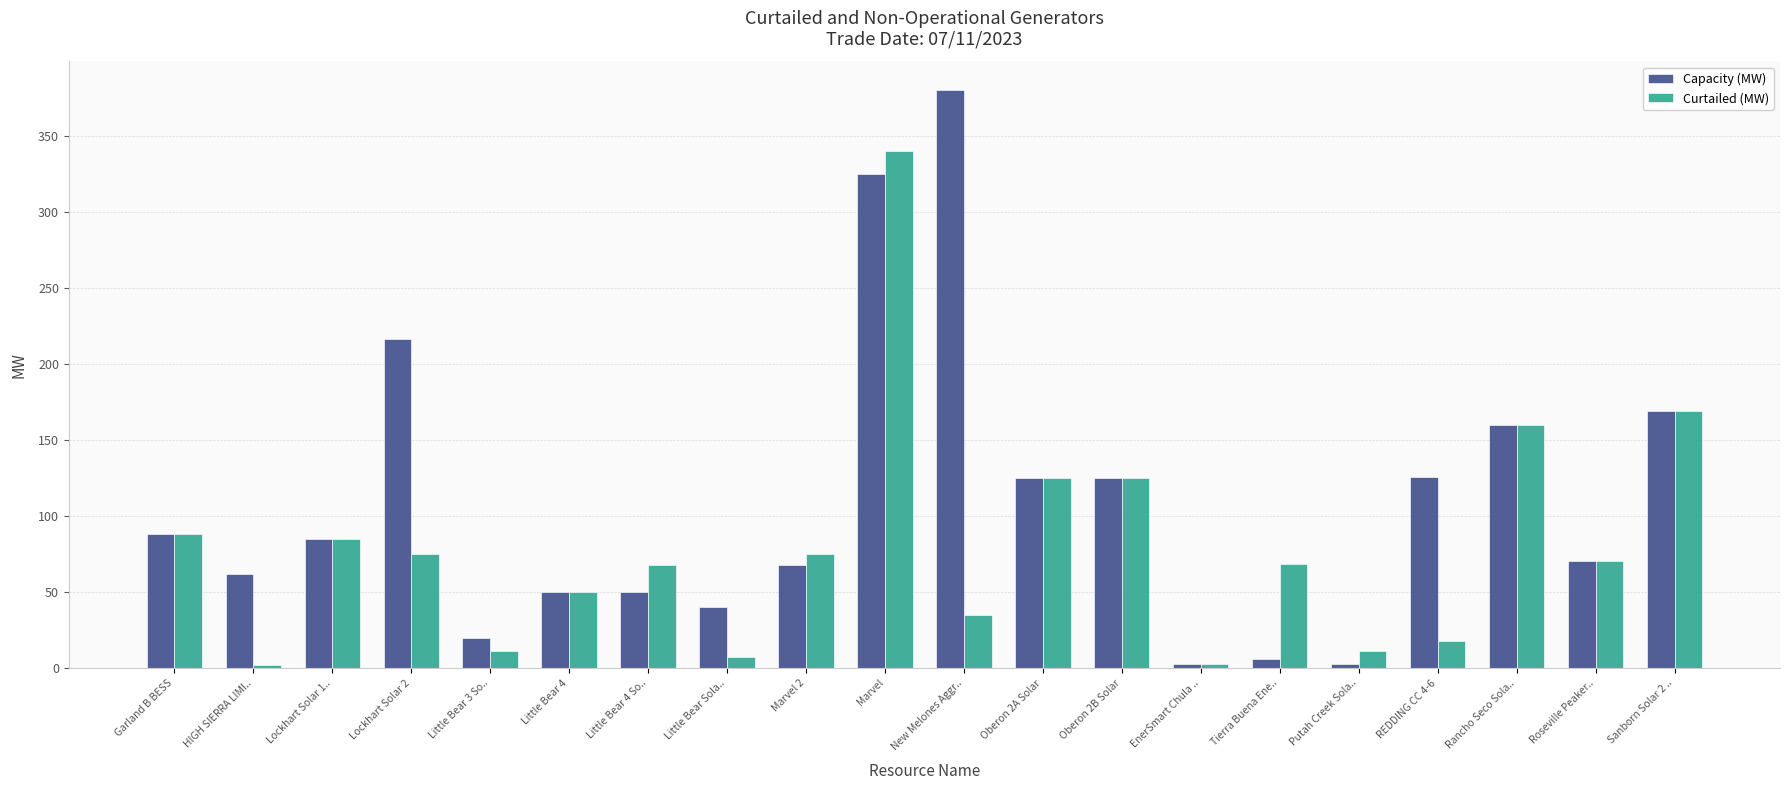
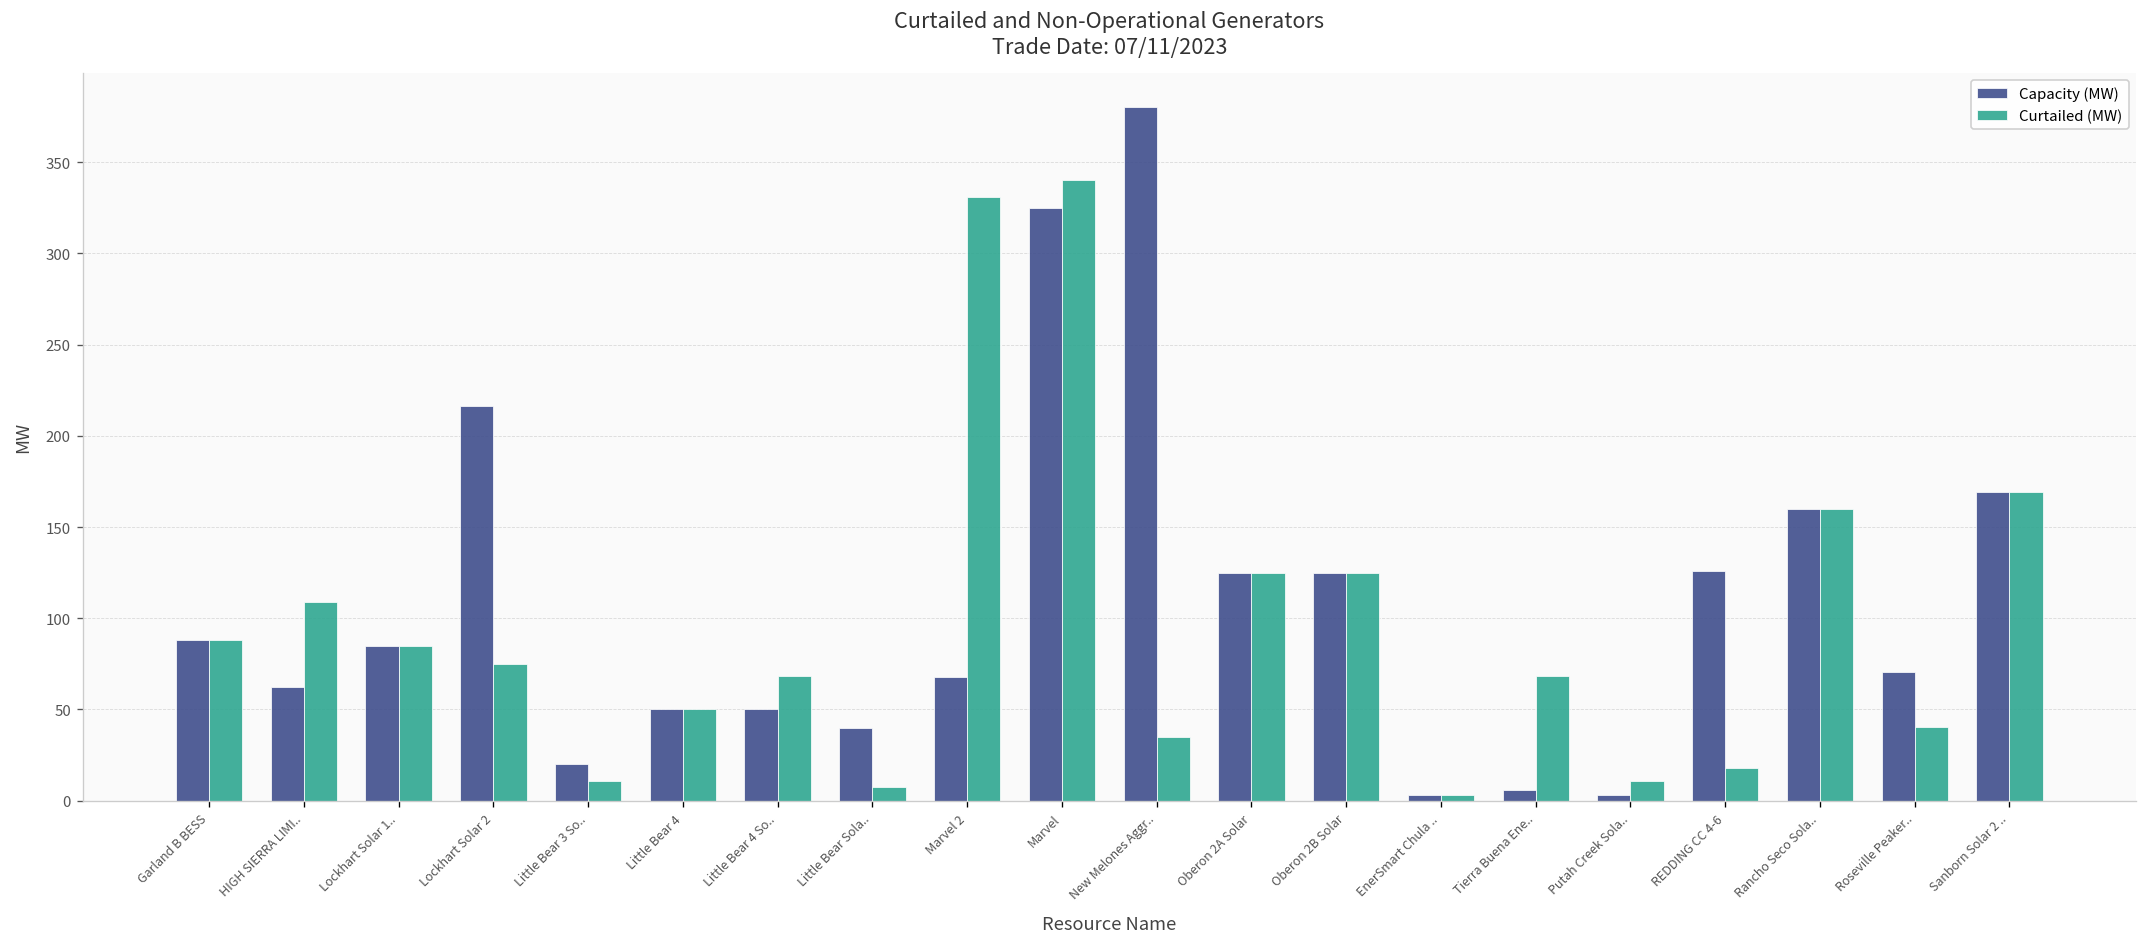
Curtailed (MW), HIGH SIERRA LIMI..: 2 -> 109
Curtailed (MW), Marvel 2: 75 -> 331
Curtailed (MW), Roseville Peaker..: 70 -> 41
